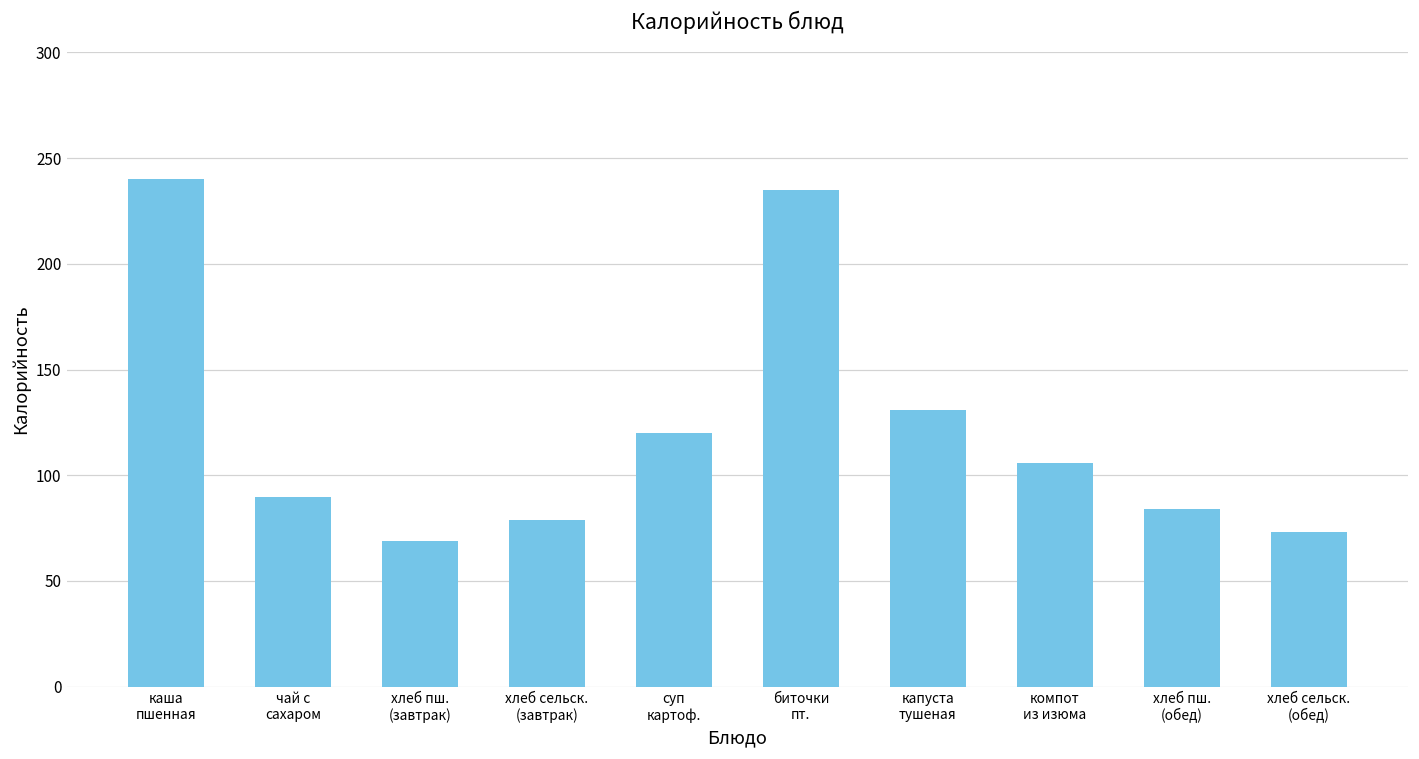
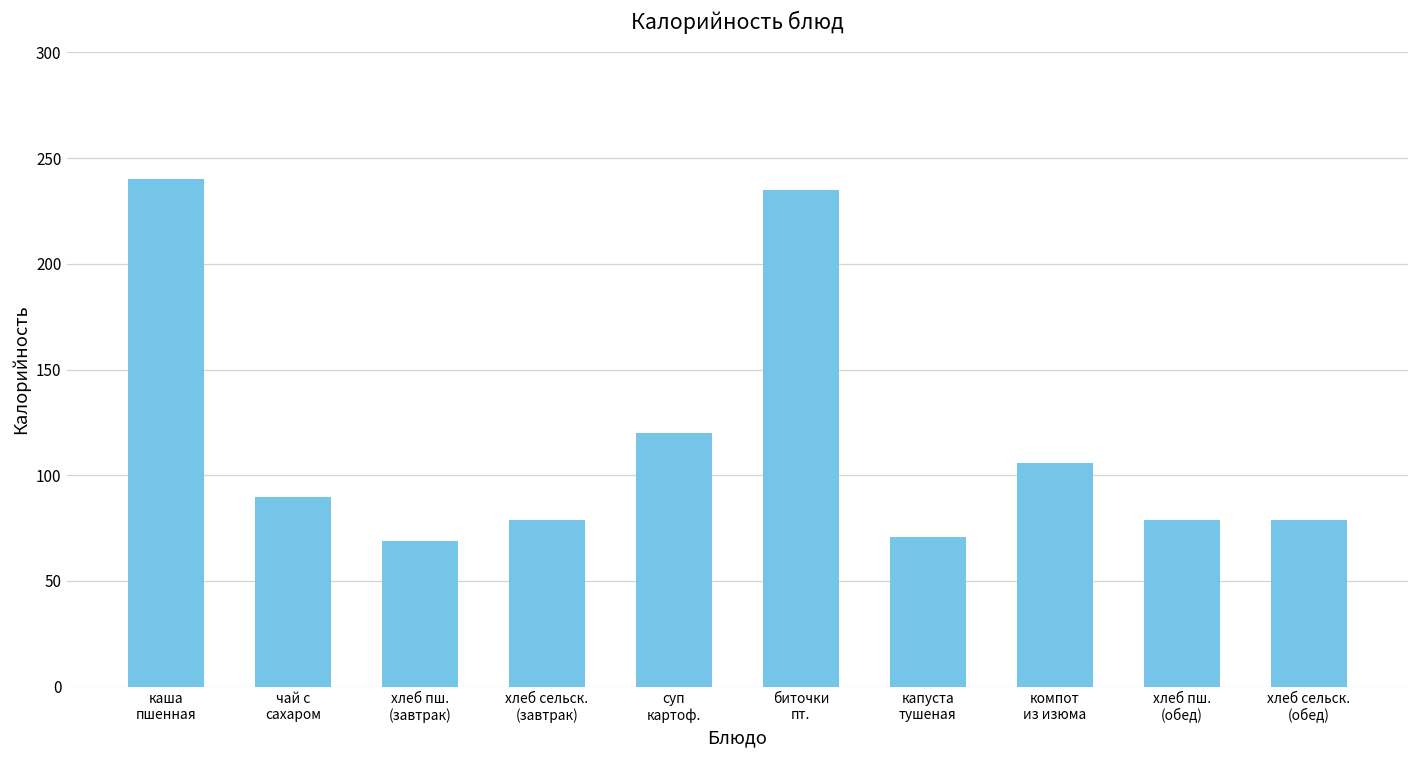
капуста тушеная: 131 -> 71
хлеб пш. (обед): 84 -> 79
хлеб сельск. (обед): 73 -> 79
